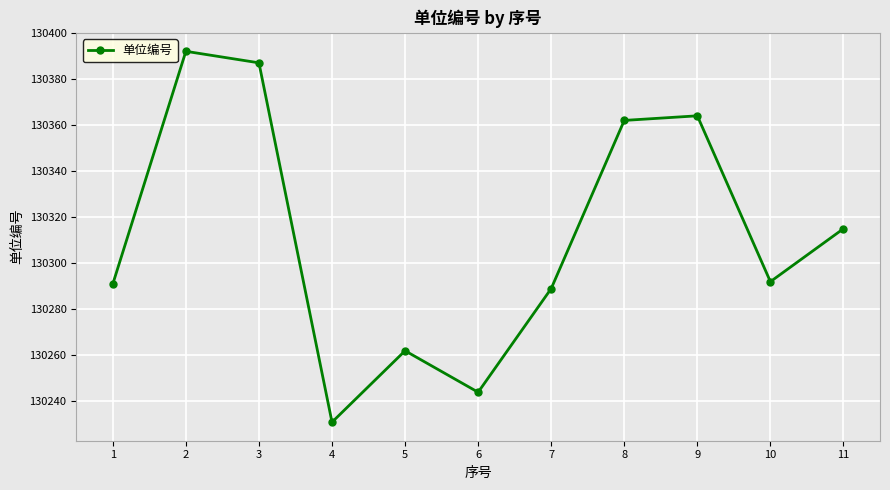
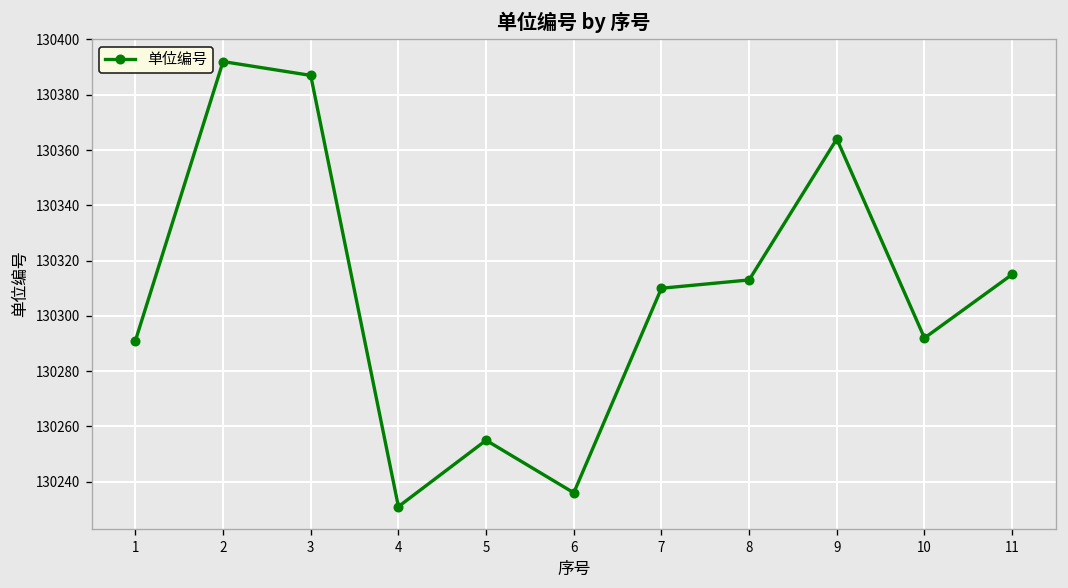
5: 130262 -> 130255
6: 130244 -> 130236
7: 130289 -> 130310
8: 130362 -> 130313
